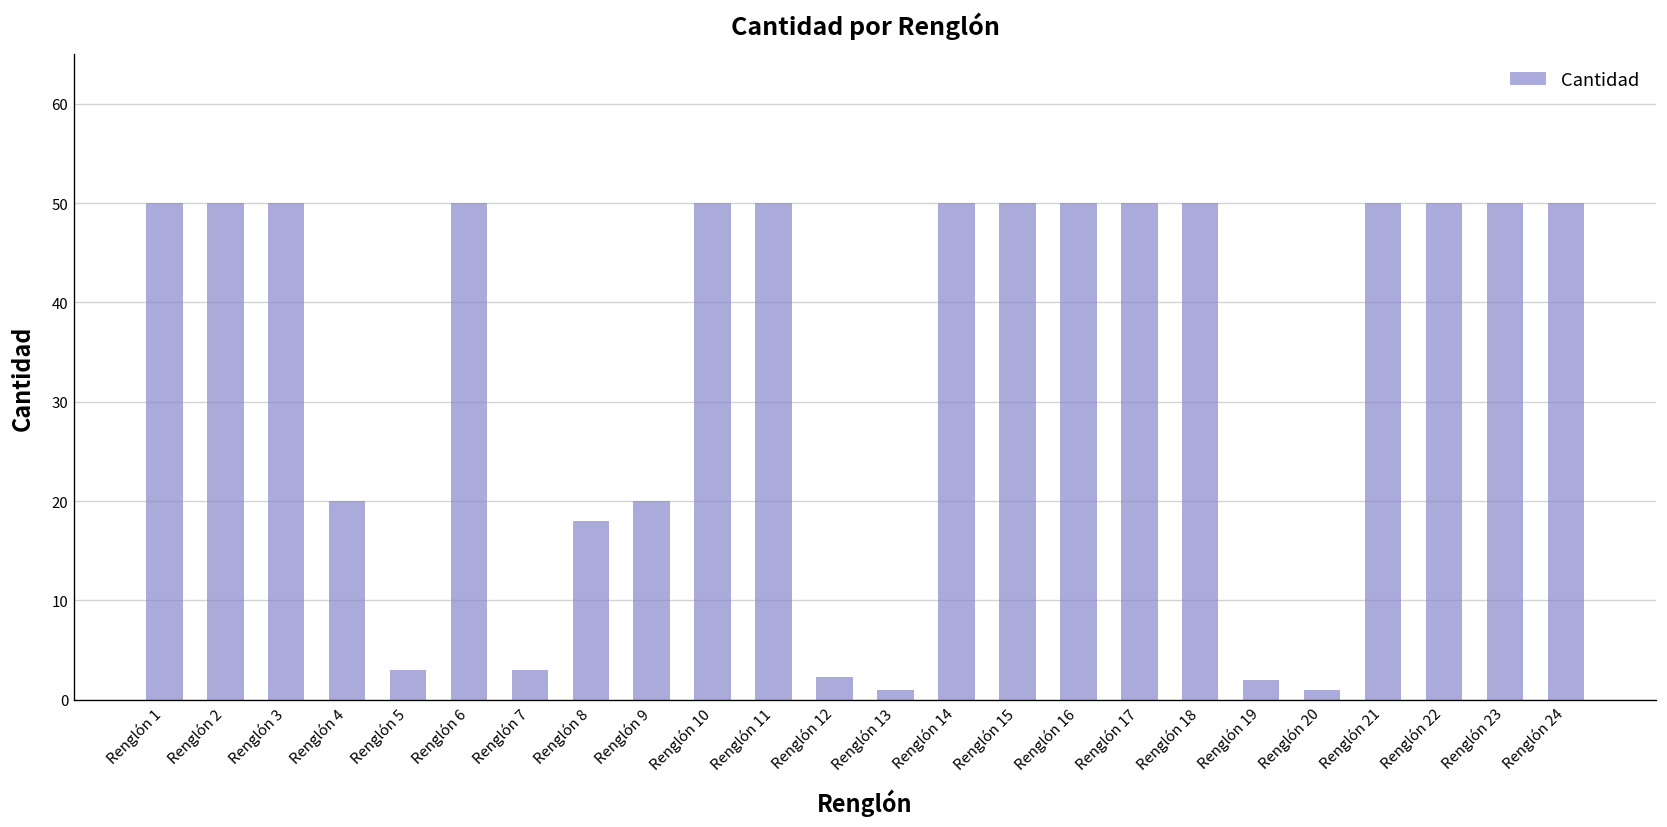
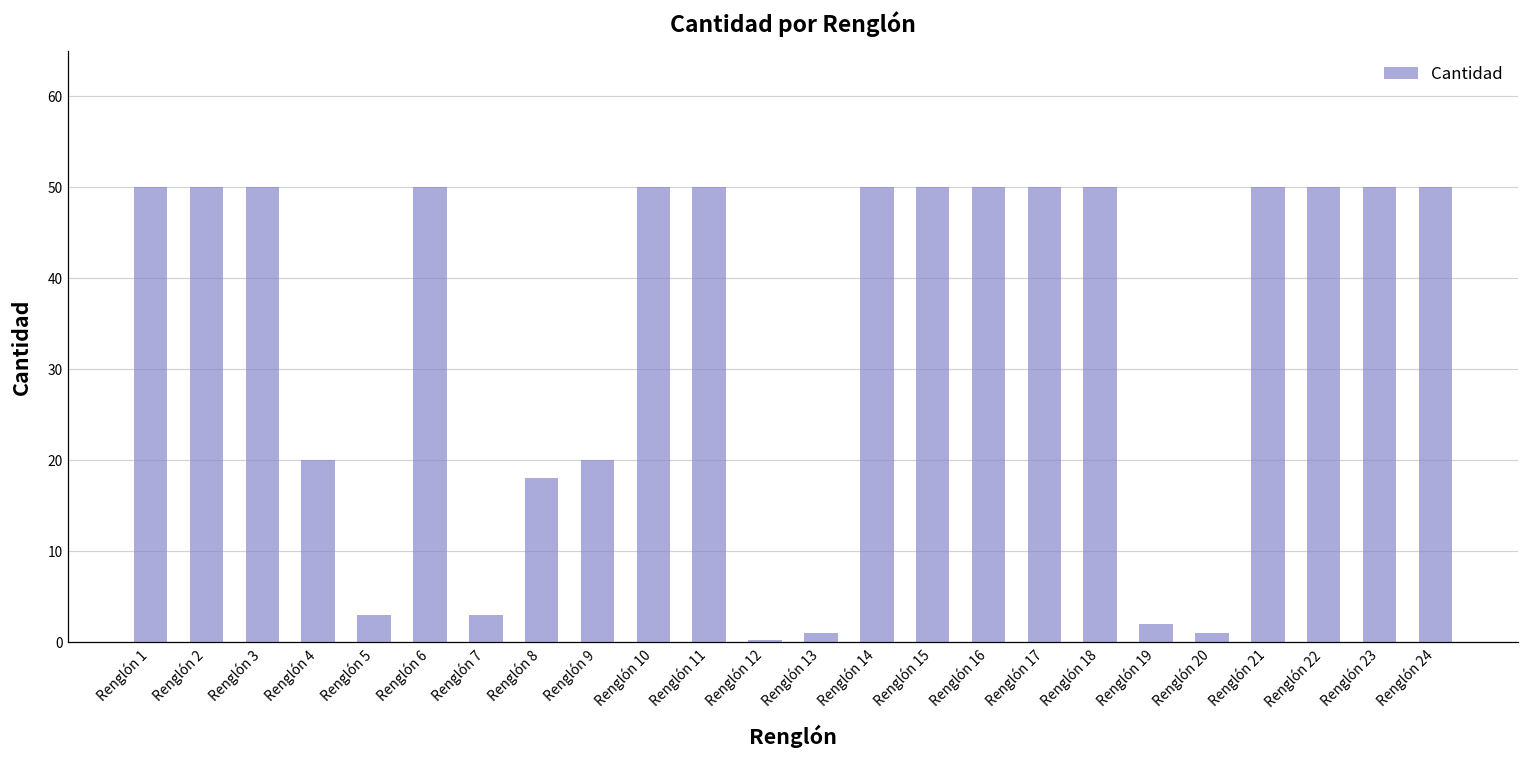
Renglón 12: 2 -> 0
